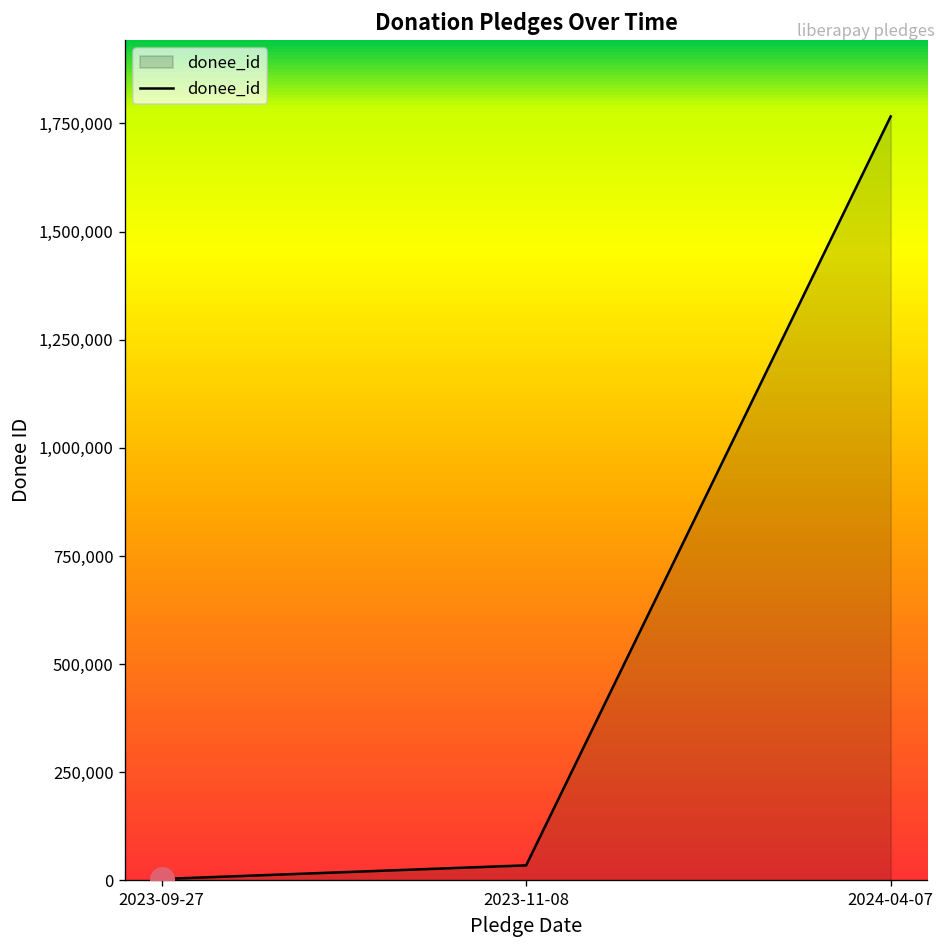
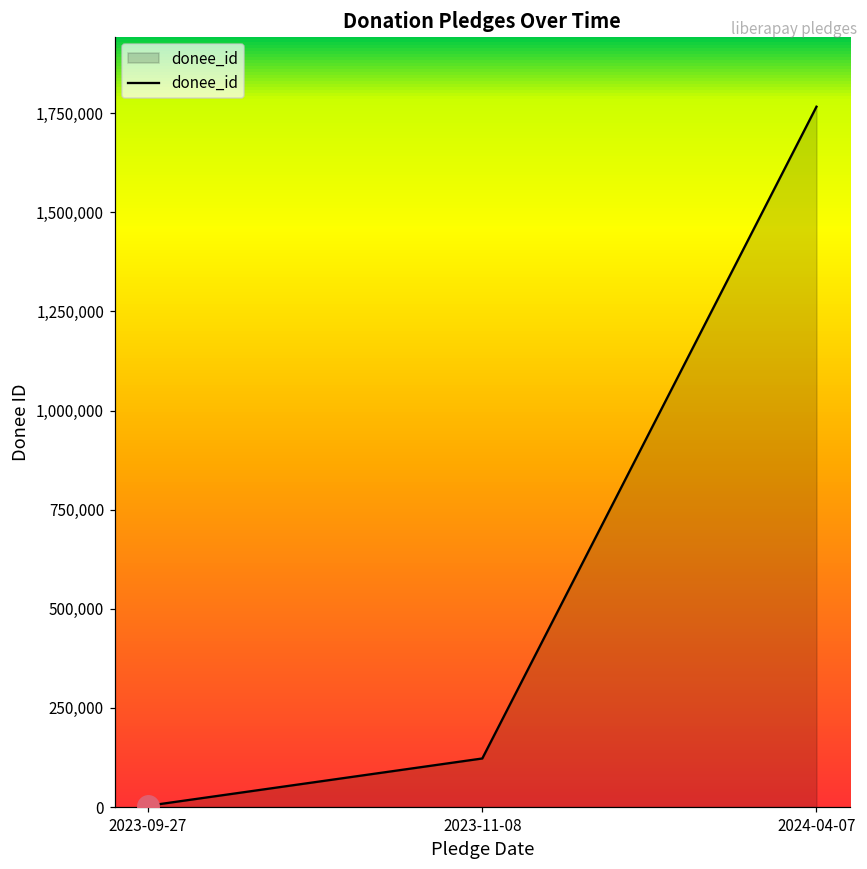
donee_id, 2023-11-08: 30,000 -> 120,000
